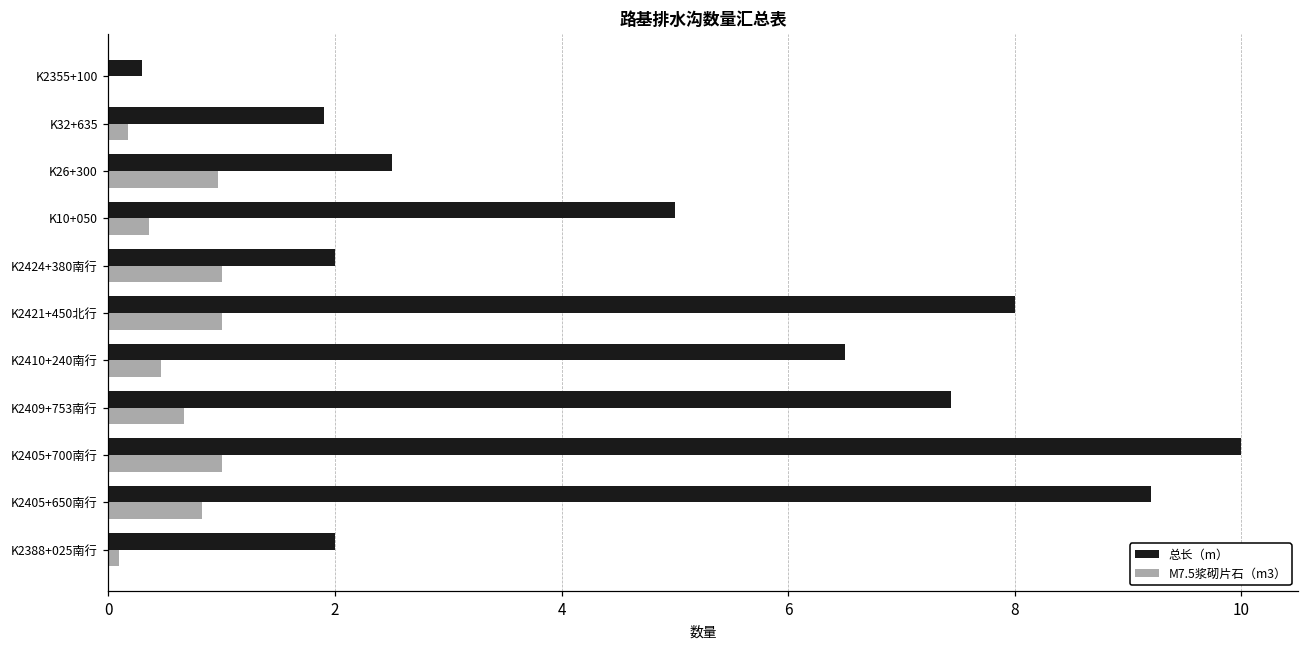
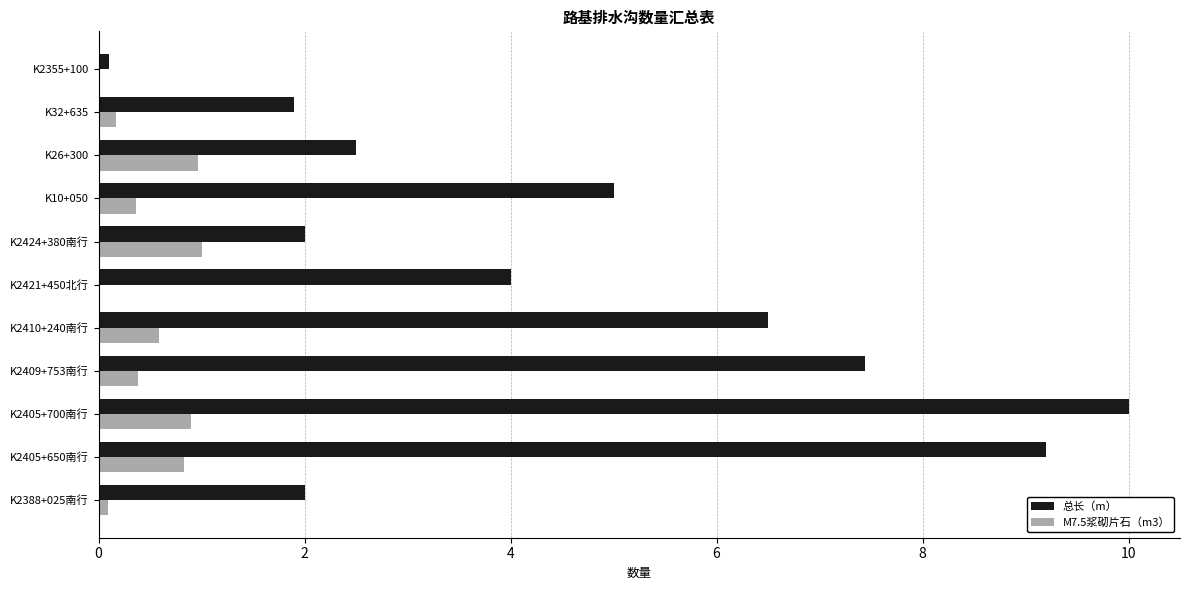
总长（m）, K2355+100: 0.3 -> 0.1
总长（m）, K2421+450北行: 8 -> 4
M7.5浆砌片石（m3）, K2421+450北行: 1 -> 0
M7.5浆砌片石（m3）, K2410+240南行: 0.46 -> 0.59
M7.5浆砌片石（m3）, K2409+753南行: 0.67 -> 0.39
M7.5浆砌片石（m3）, K2405+700南行: 1.0 -> 0.9
